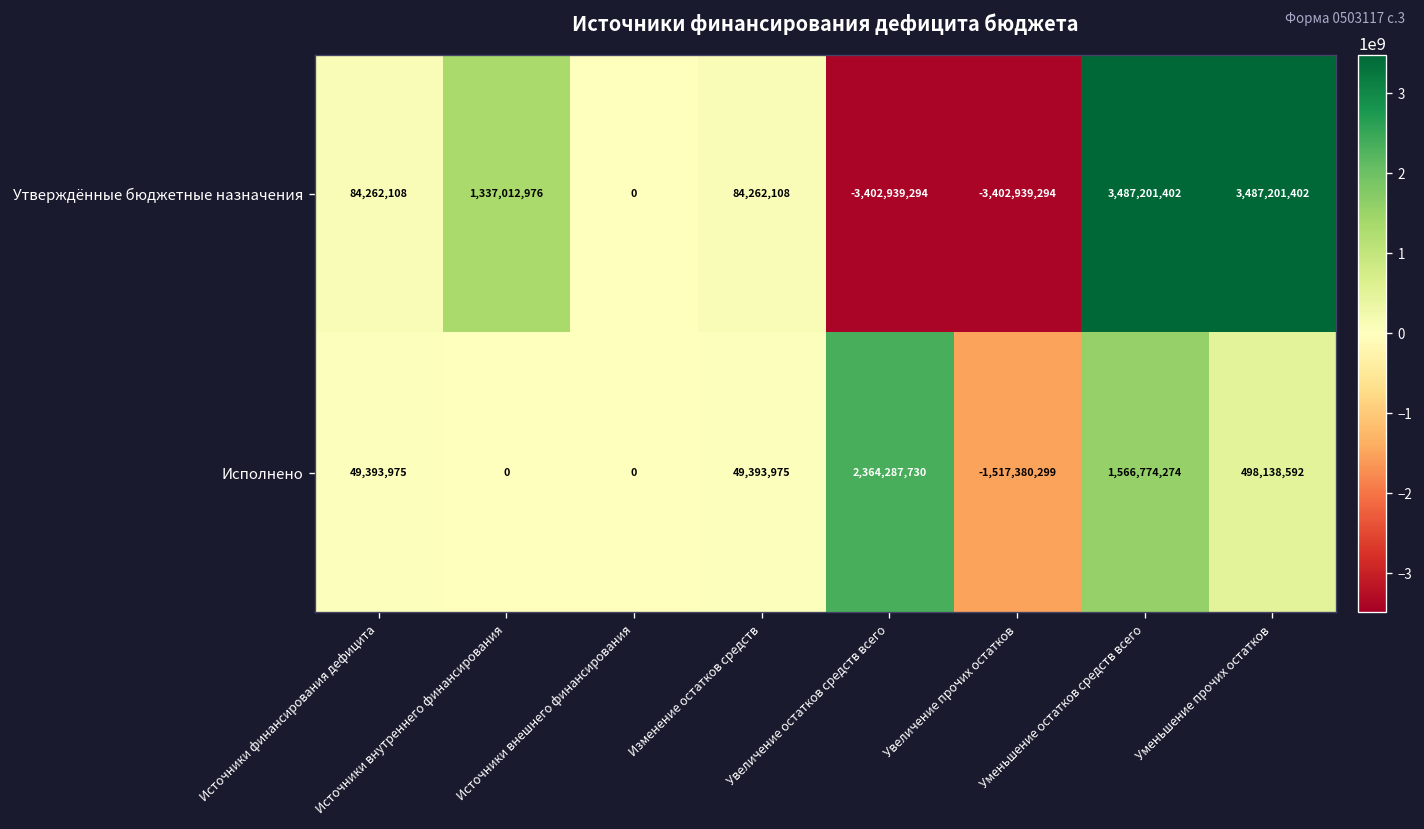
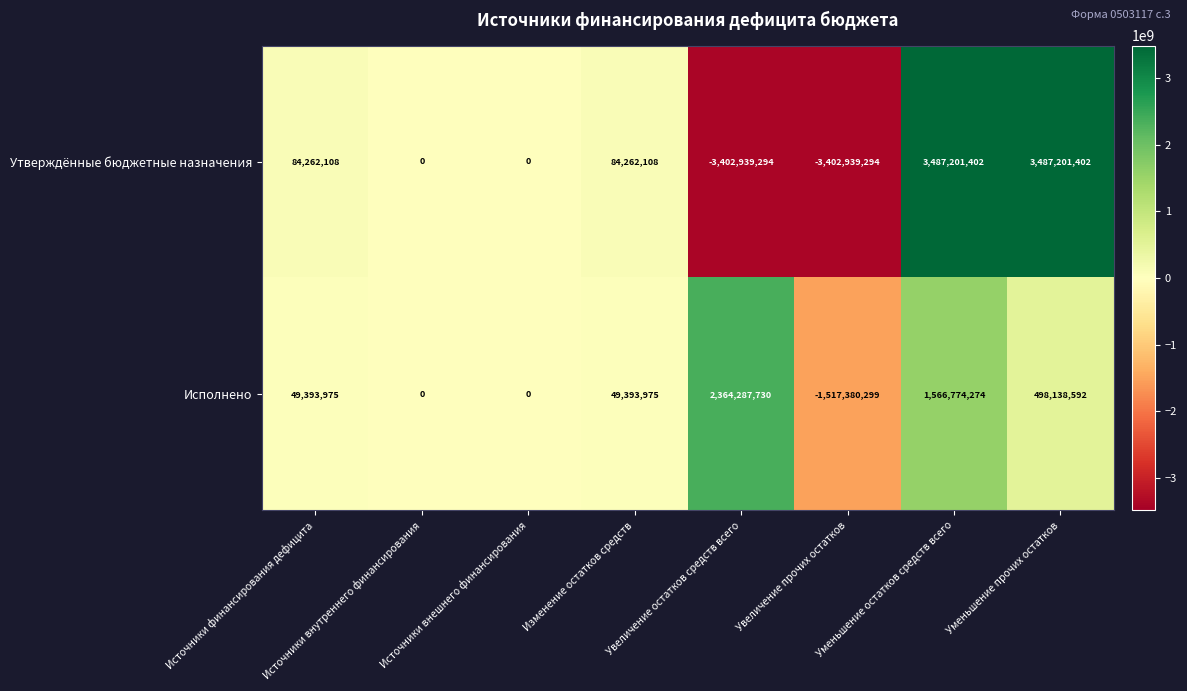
Утверждённые бюджетные назначения, Источники внутреннего финансирования: 1,337,012,976 -> 0
